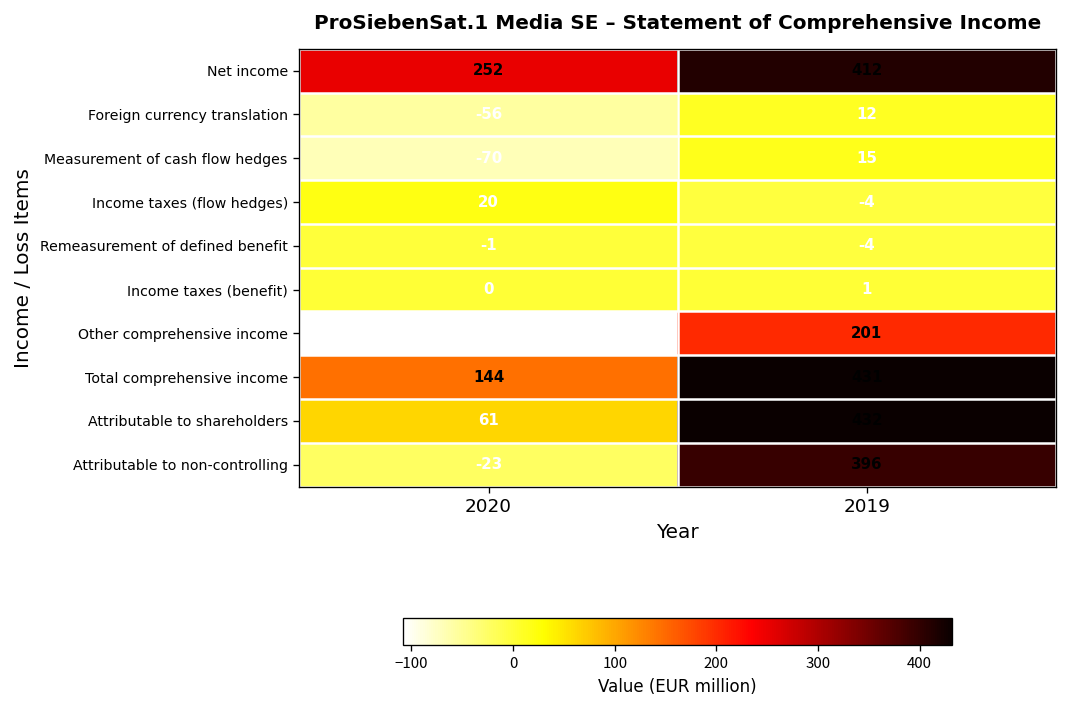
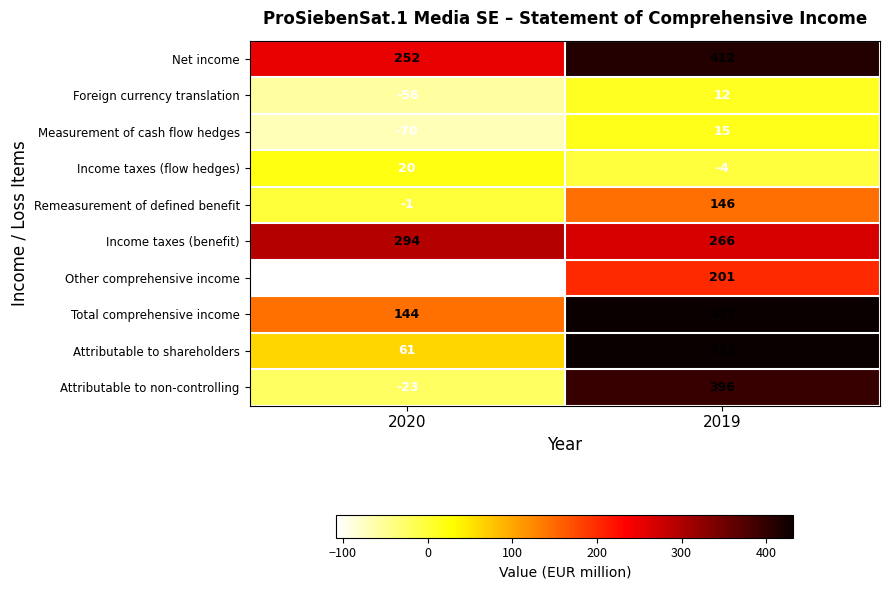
Remeasurement of defined benefit, 2019: -4 -> 146
Income taxes (benefit), 2020: 0 -> 294
Income taxes (benefit), 2019: 1 -> 266
